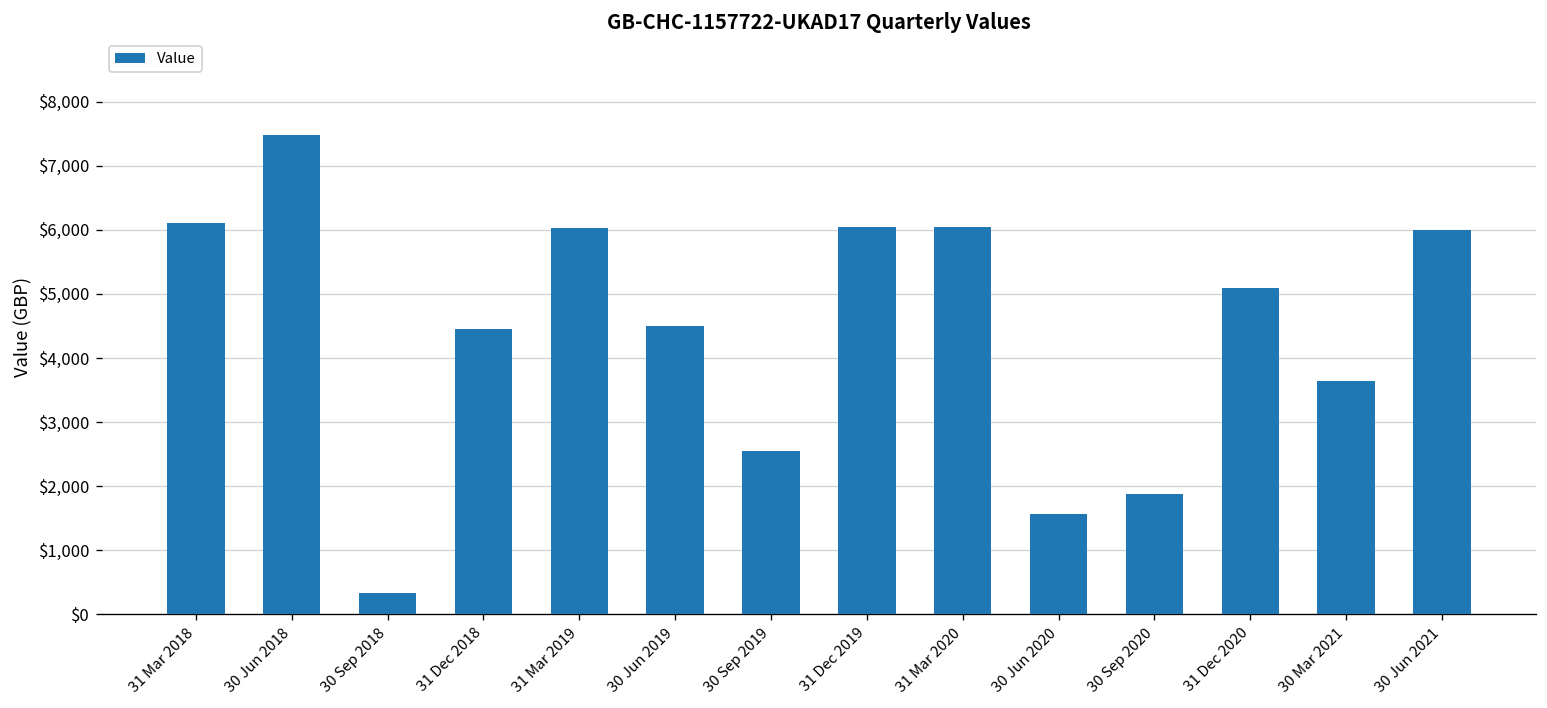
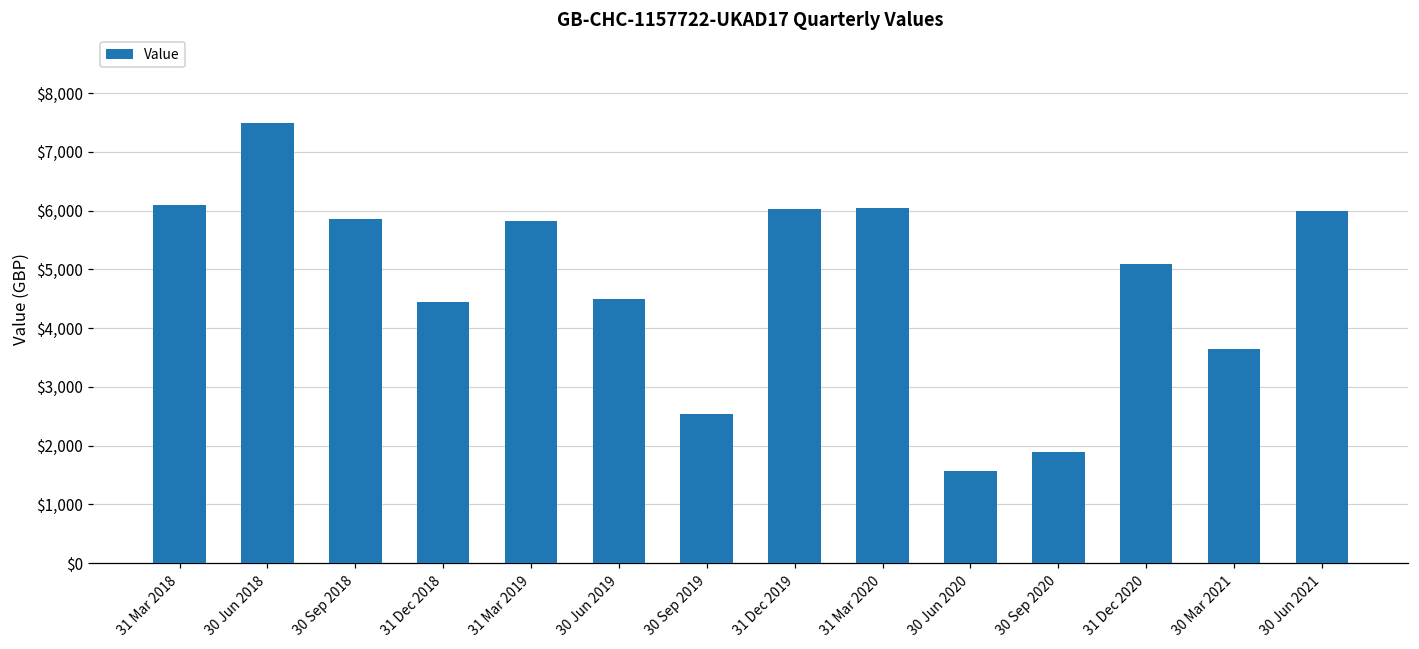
30 Sep 2018: $300 -> $5,900
31 Mar 2019: $6,000 -> $5,800
